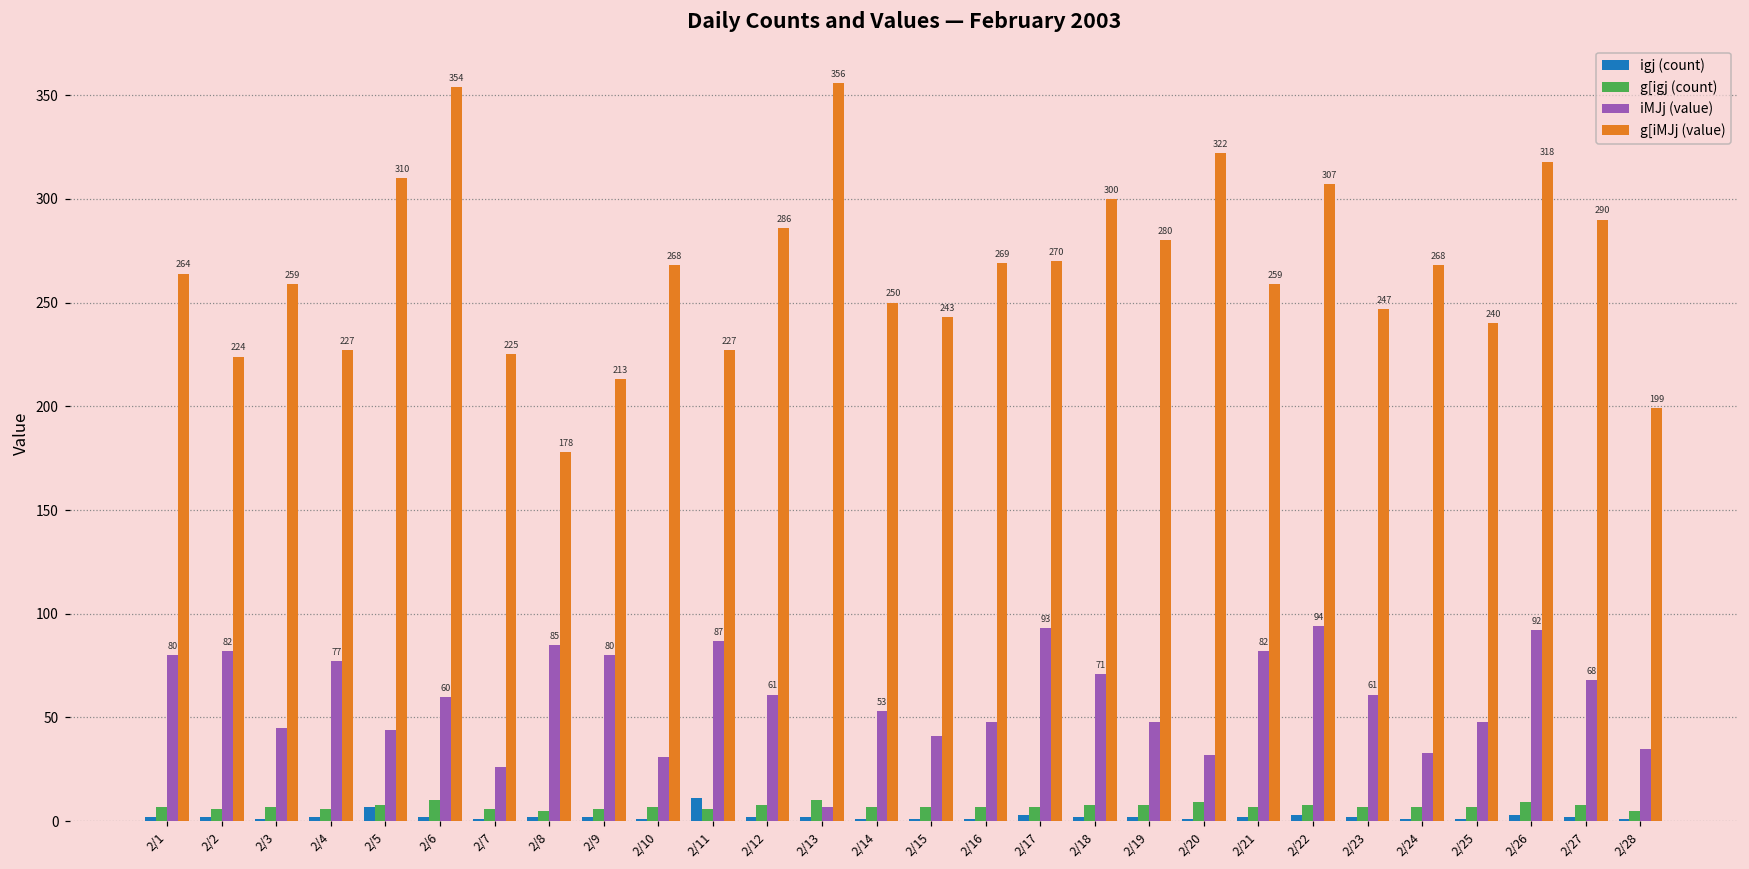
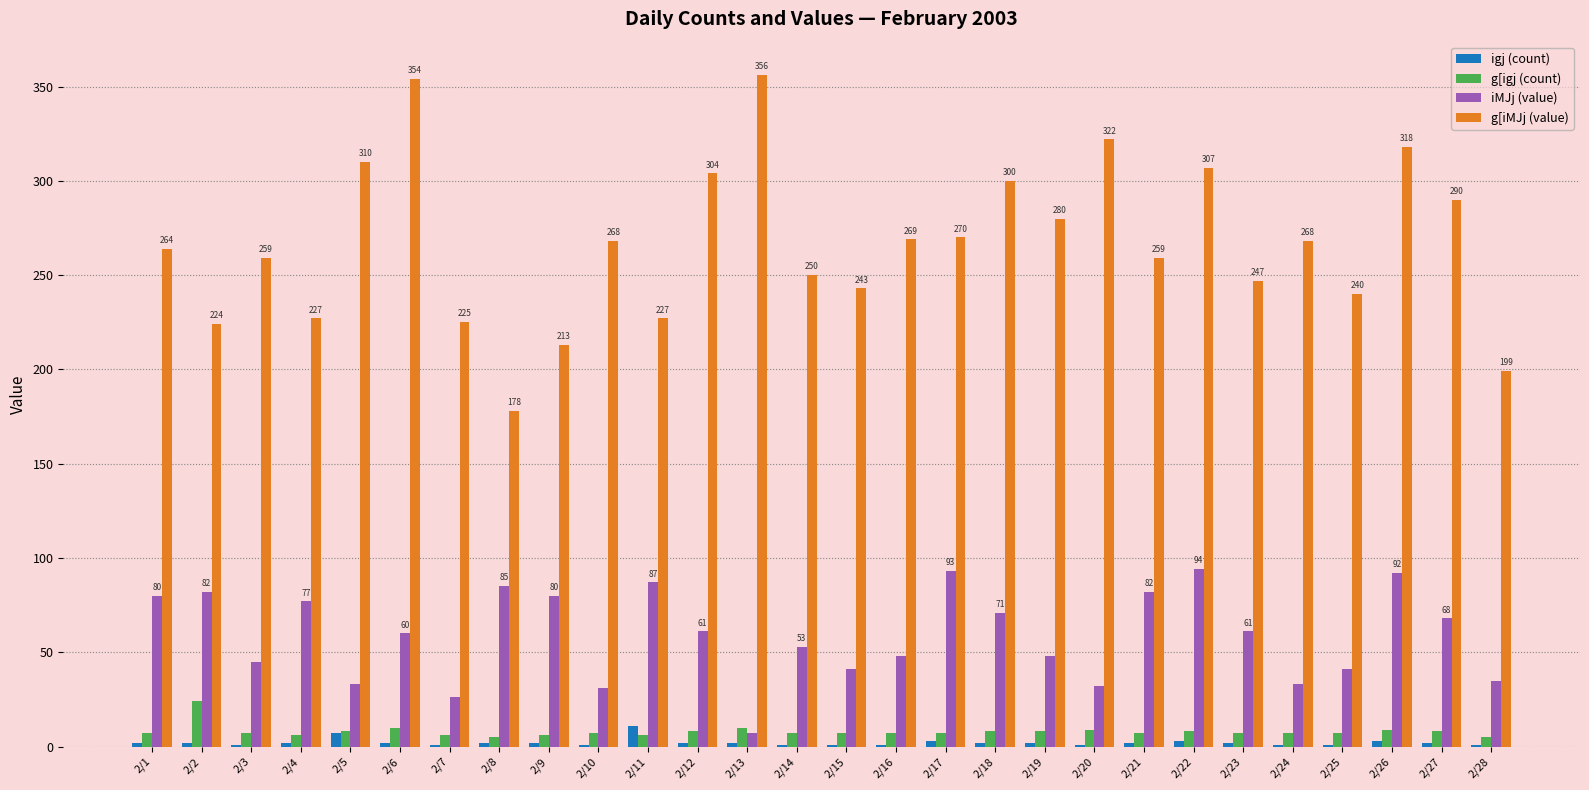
g[igj (count), 2/2: 6 -> 24
iMJj (value), 2/5: 44 -> 33
g[iMJj (value), 2/12: 286 -> 304
iMJj (value), 2/25: 48 -> 41
